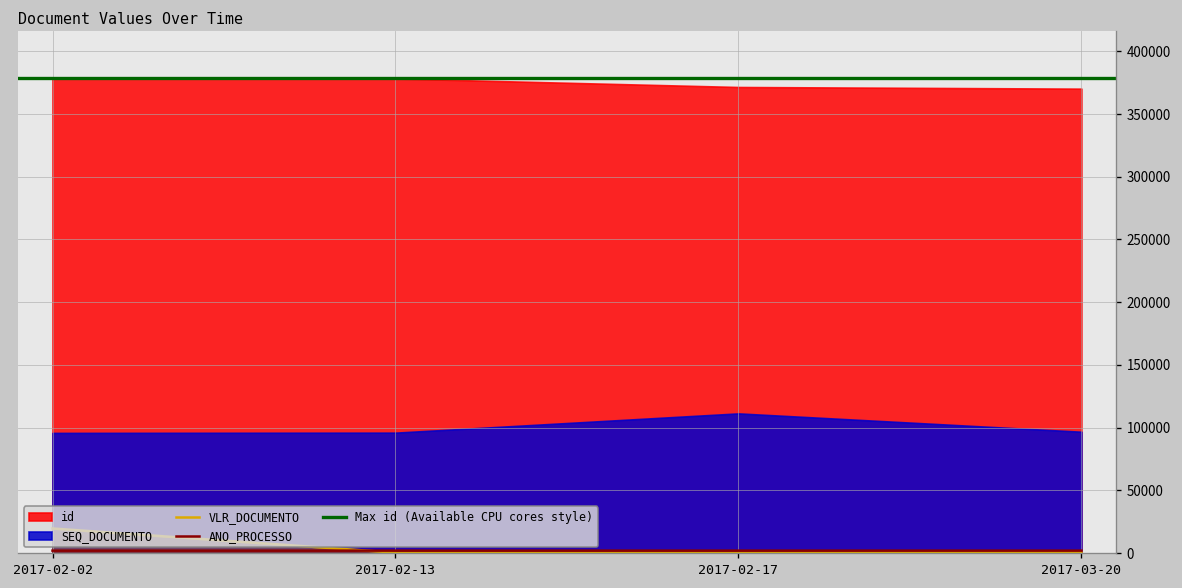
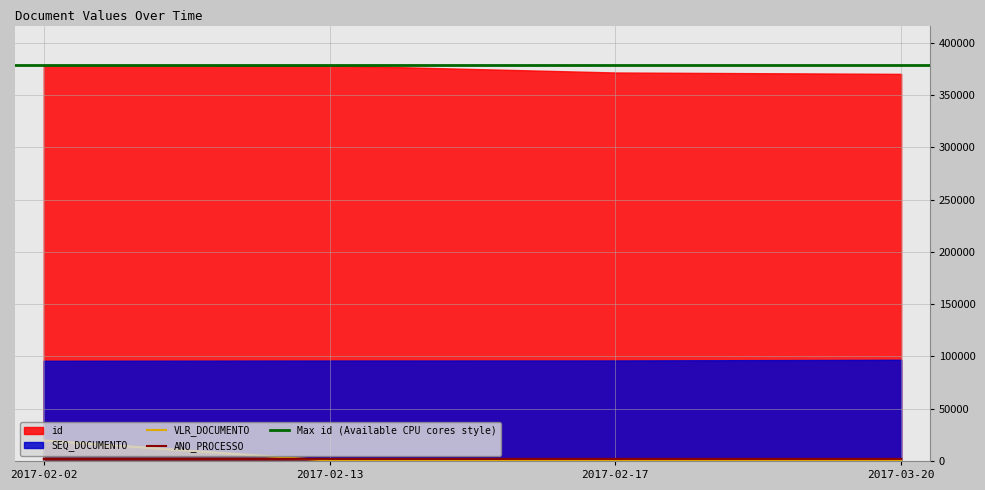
SEQ_DOCUMENTO, 2017-02-17: 111000 -> 96000
